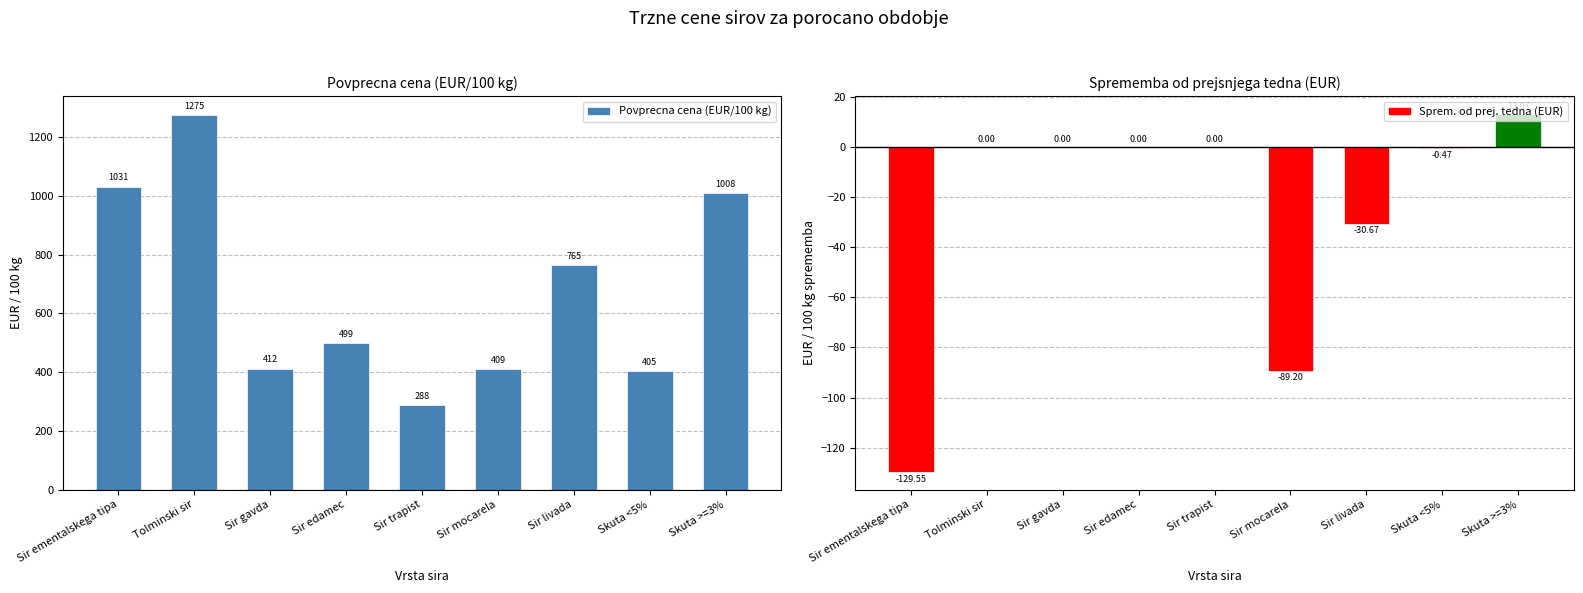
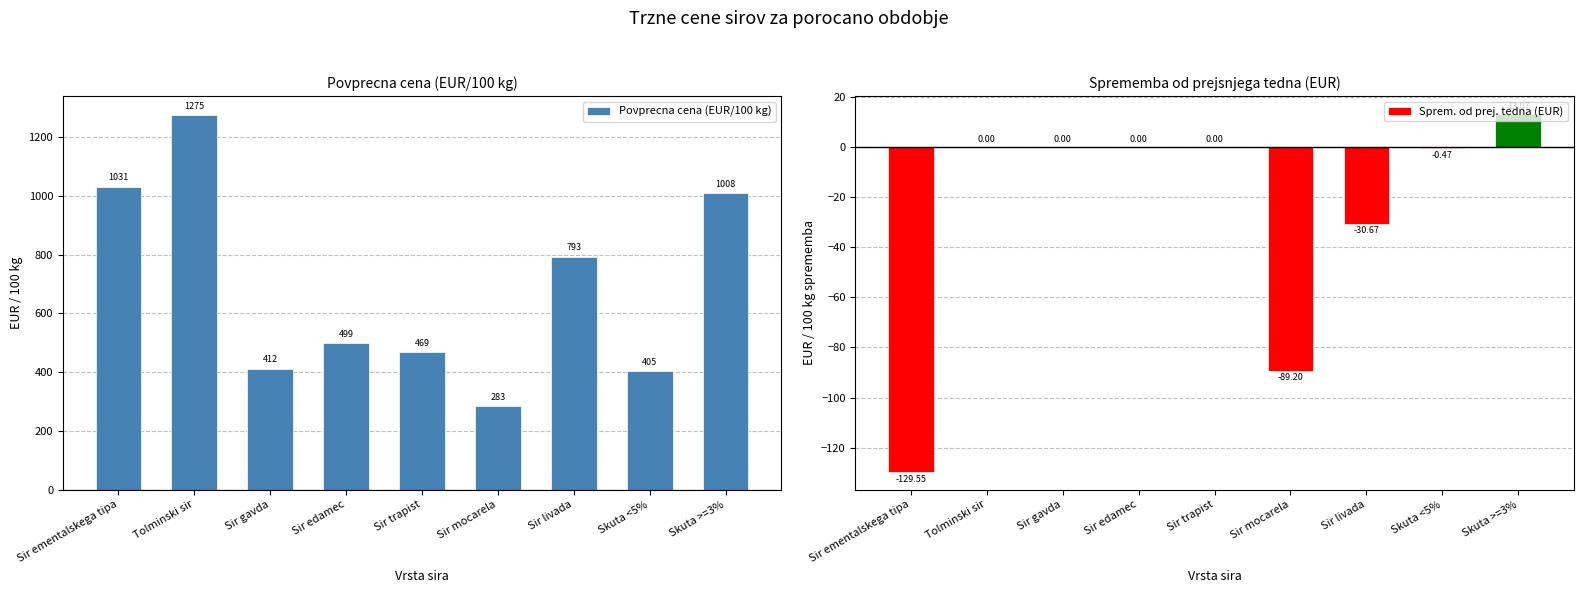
Povprecna cena (EUR/100 kg), Sir trapist: 288 -> 469
Povprecna cena (EUR/100 kg), Sir mocarela: 409 -> 283
Povprecna cena (EUR/100 kg), Sir livada: 765 -> 793
